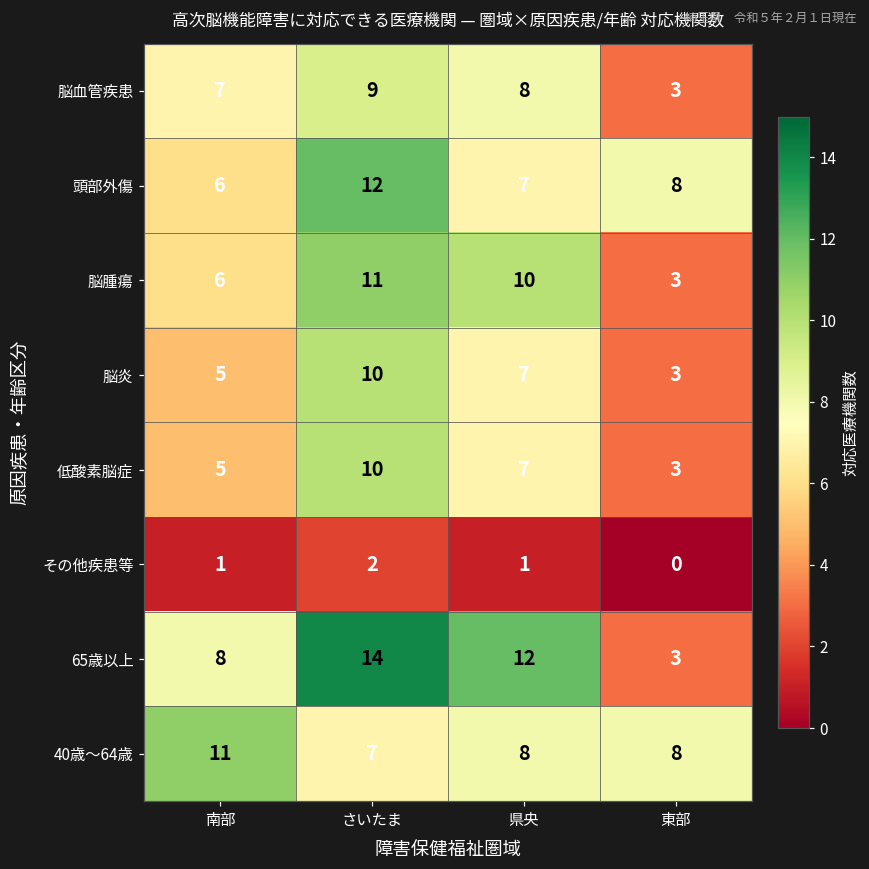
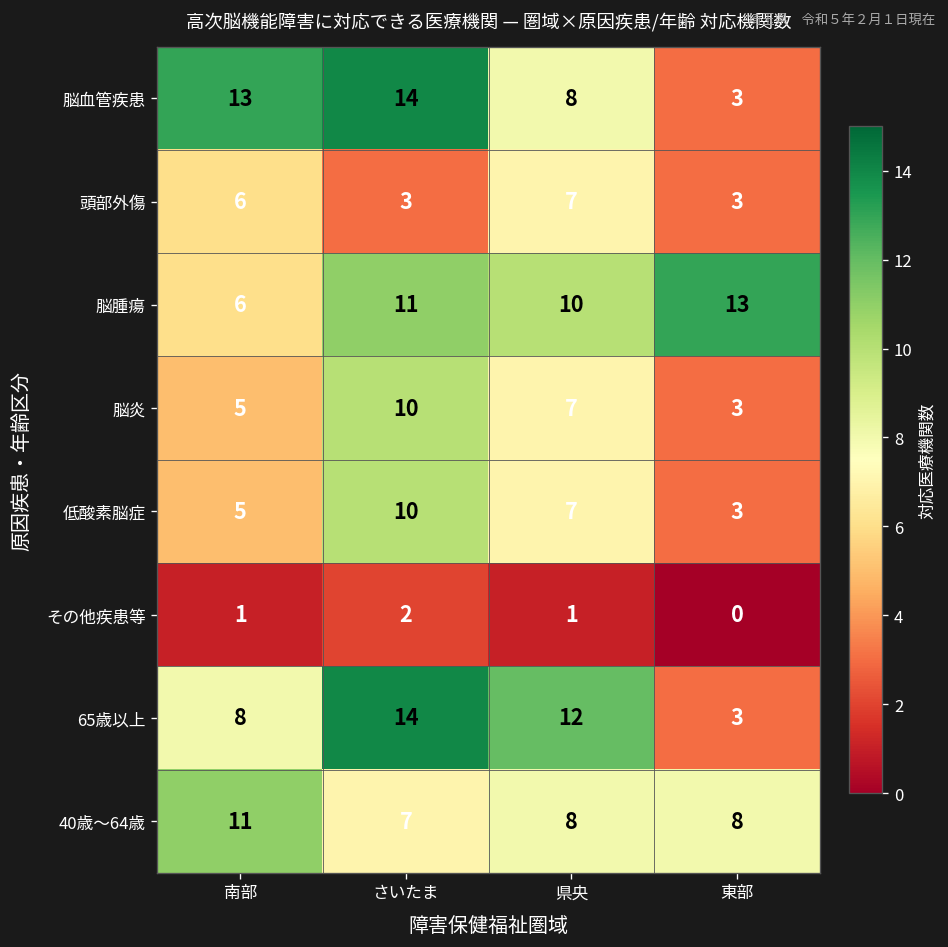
脳血管疾患, 南部: 7 -> 13
脳血管疾患, さいたま: 9 -> 14
頭部外傷, さいたま: 12 -> 3
頭部外傷, 東部: 8 -> 3
脳腫瘍, 東部: 3 -> 13
